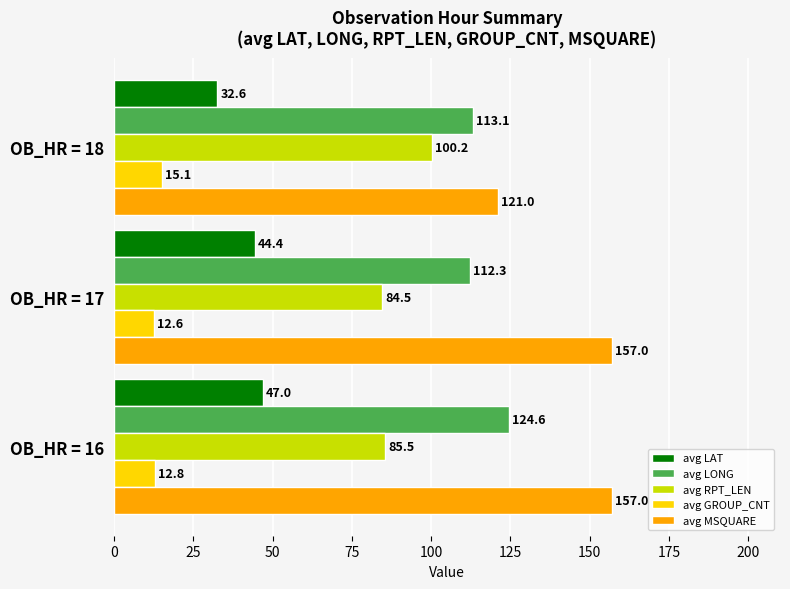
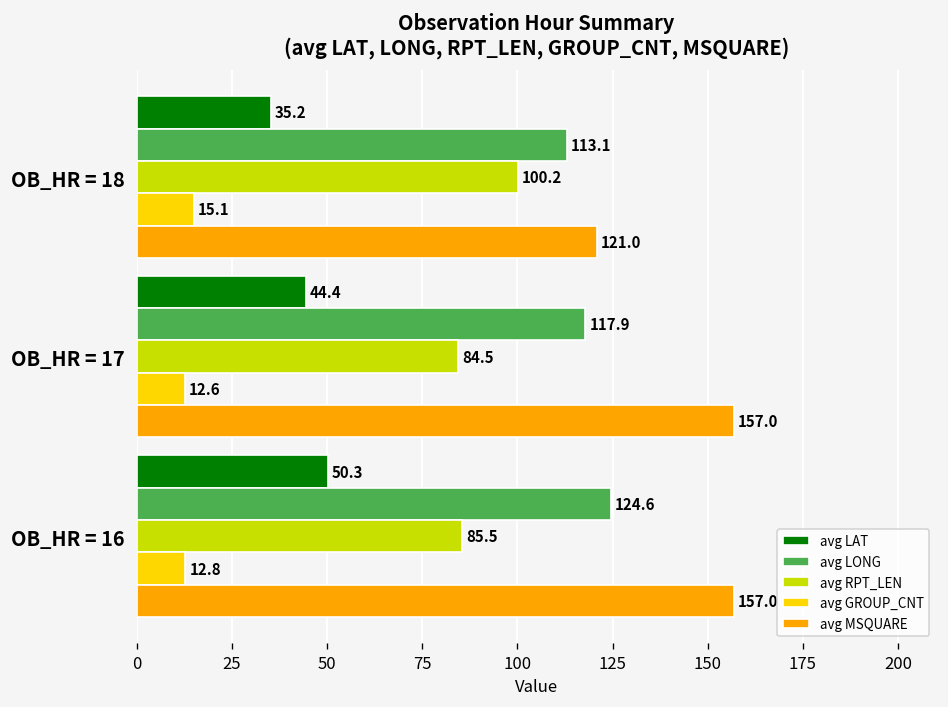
avg LAT, OB_HR = 18: 32.6 -> 35.2
avg LONG, OB_HR = 17: 112.3 -> 117.9
avg LAT, OB_HR = 16: 47.0 -> 50.3
